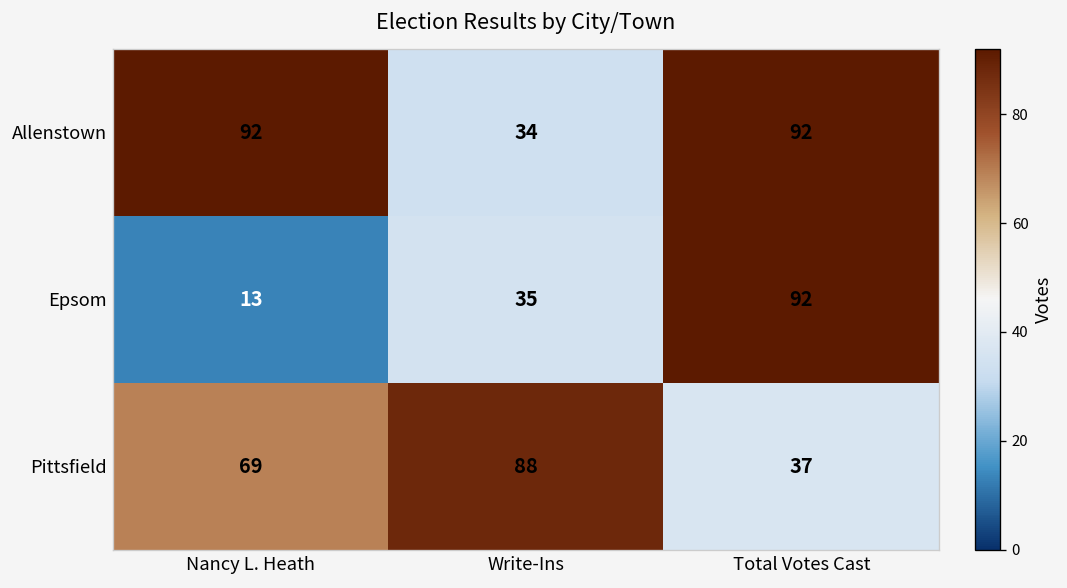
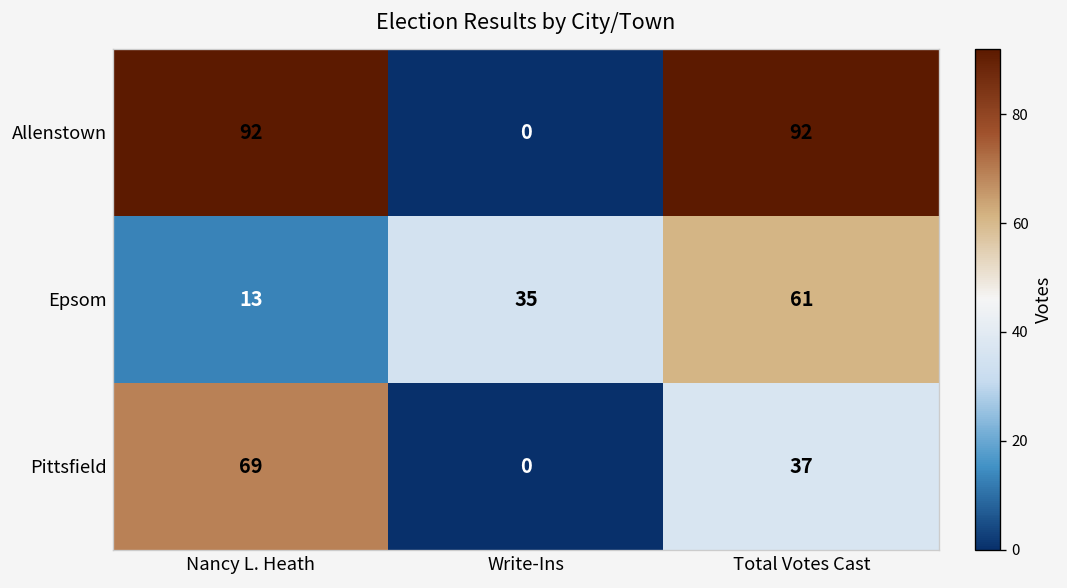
Allenstown, Write-Ins: 34 -> 0
Epsom, Total Votes Cast: 92 -> 61
Pittsfield, Write-Ins: 88 -> 0
